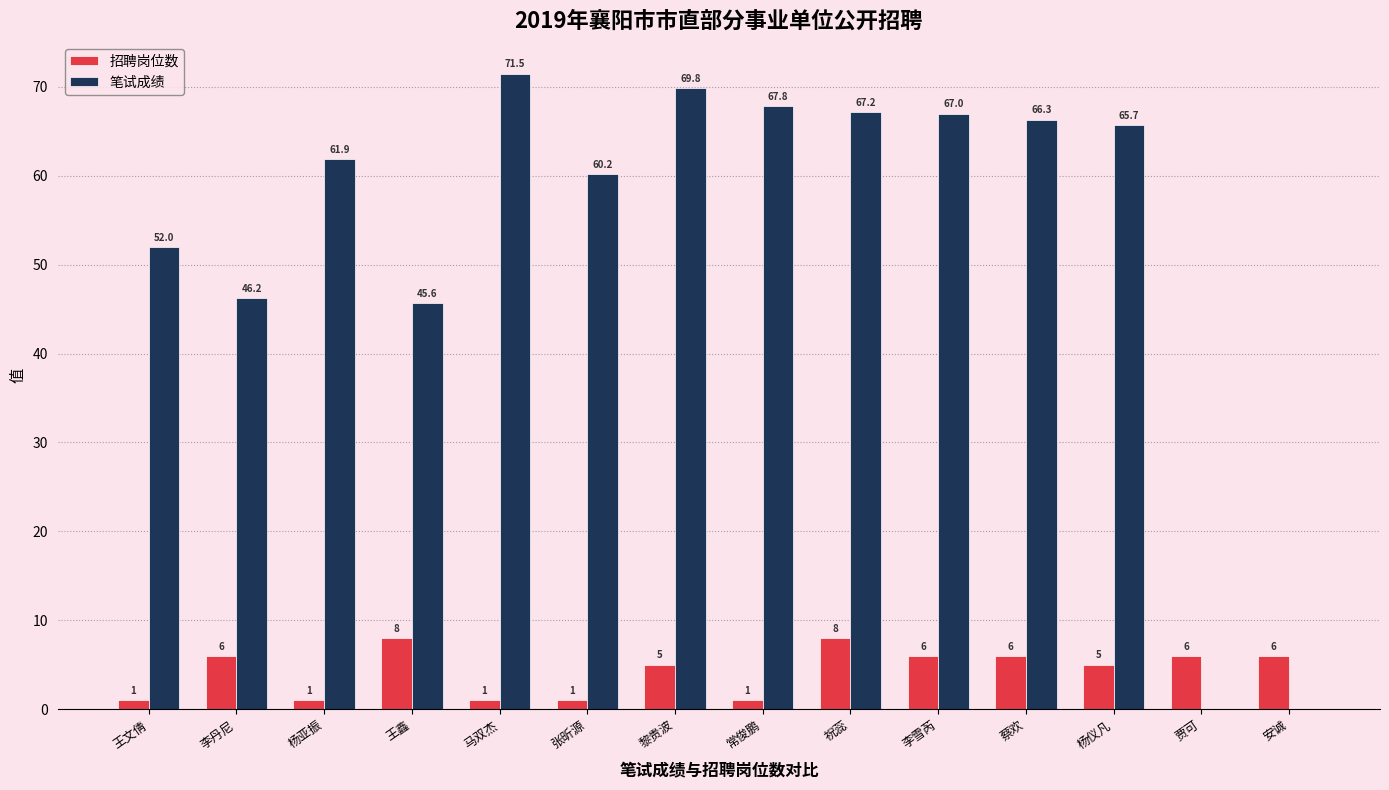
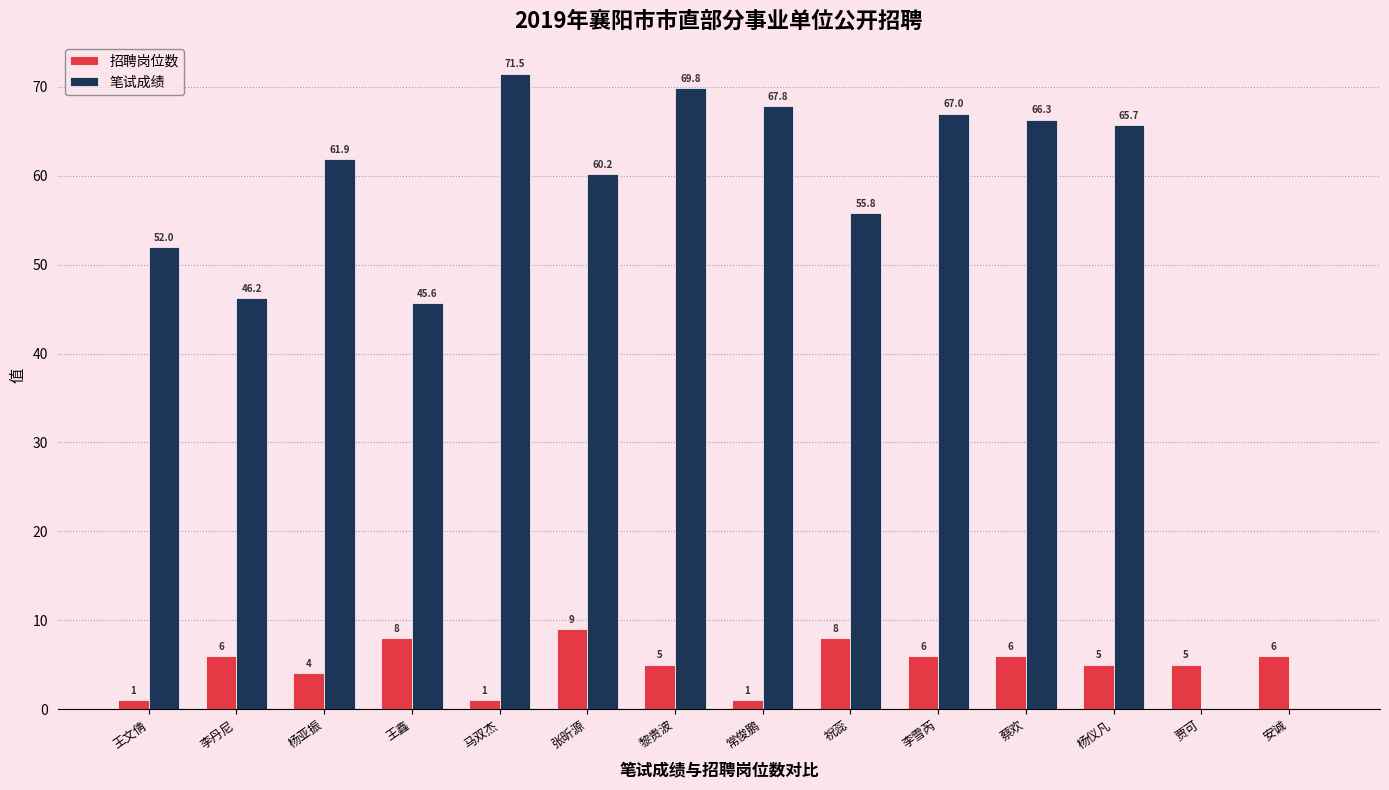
招聘岗位数, 杨亚振: 1 -> 4
招聘岗位数, 张昕源: 1 -> 9
笔试成绩, 祝蕊: 67.2 -> 55.8
招聘岗位数, 贾可: 6 -> 5
